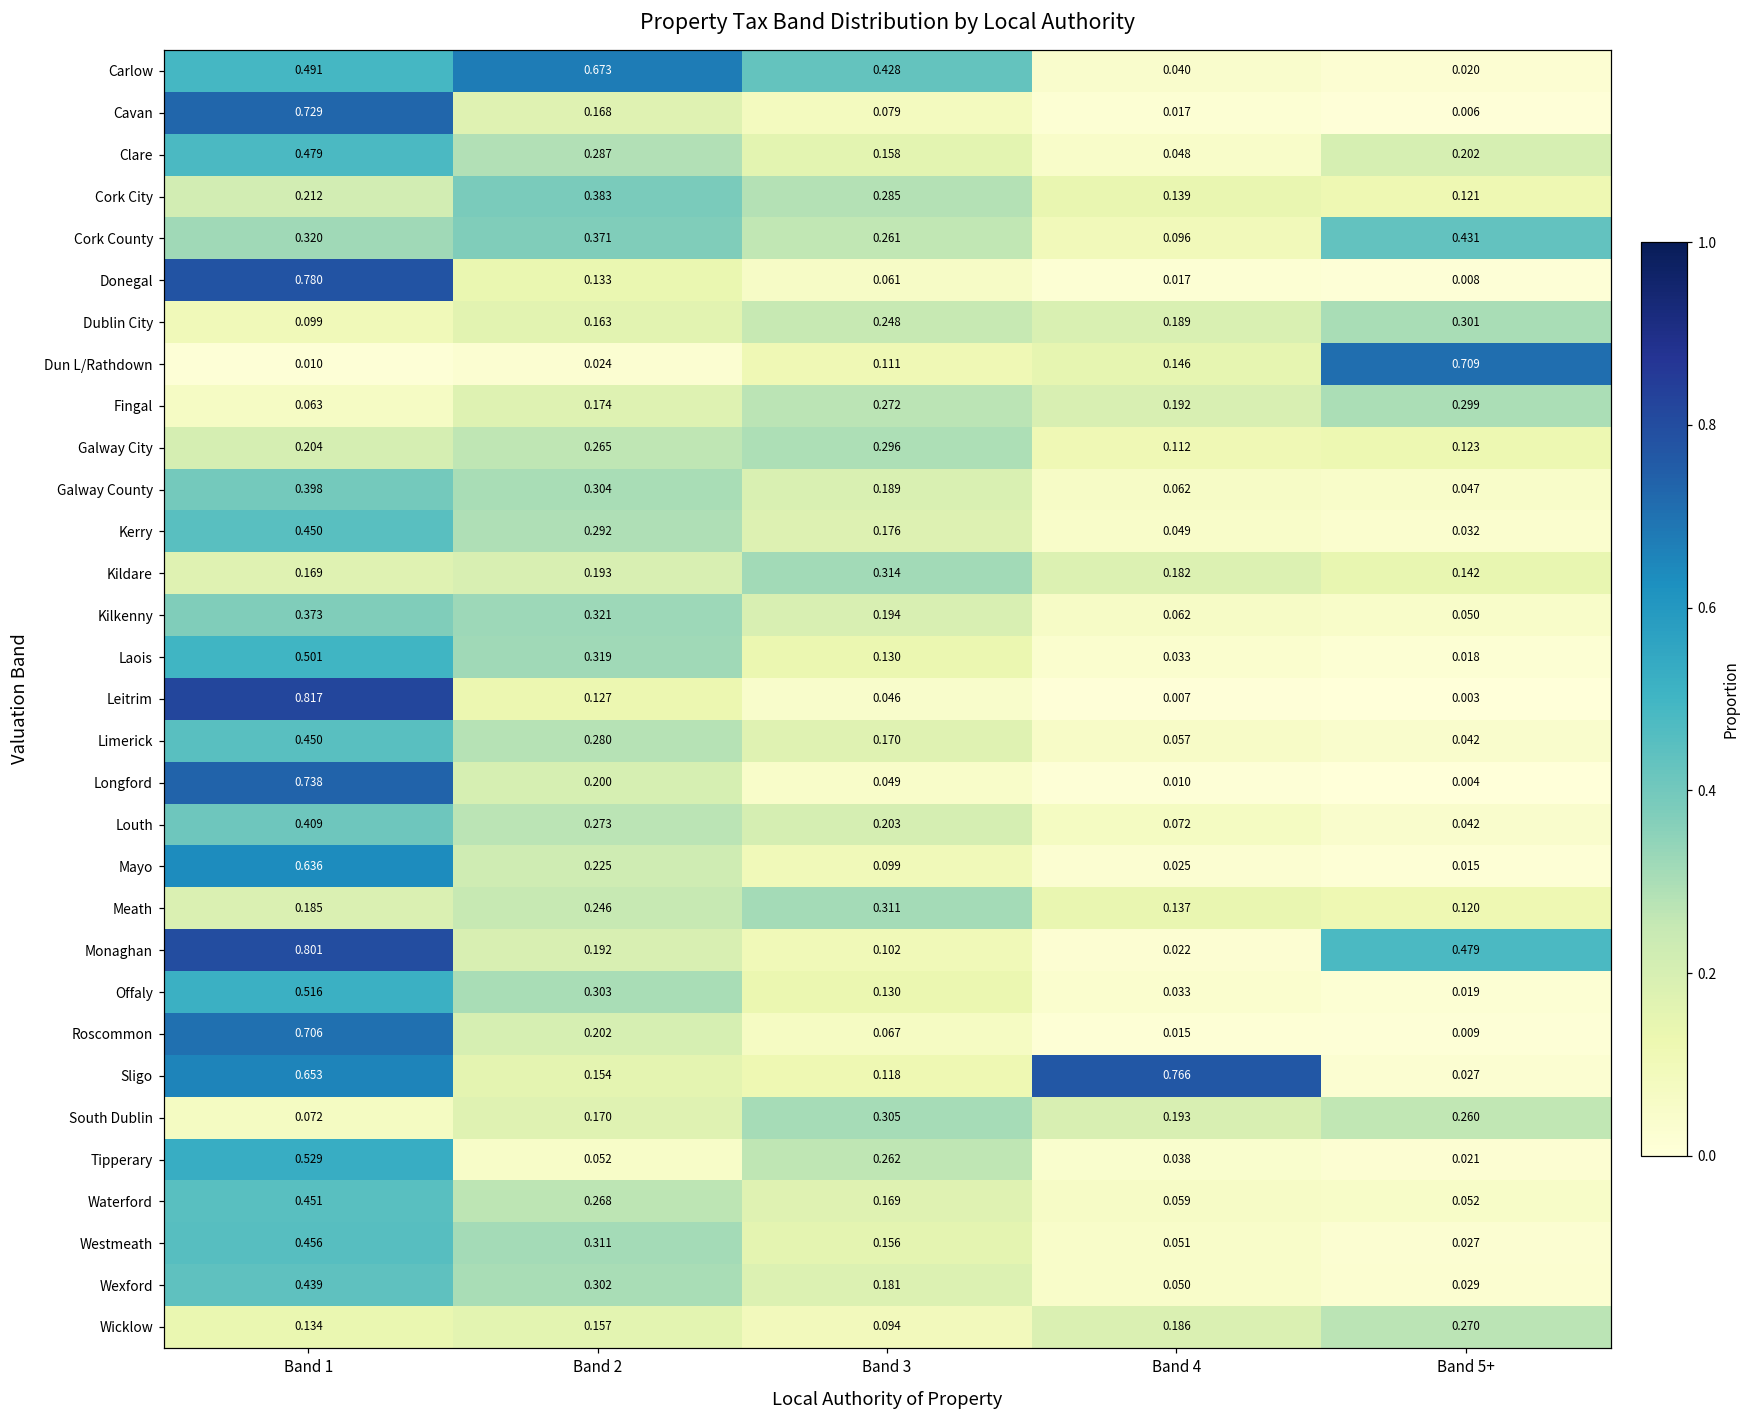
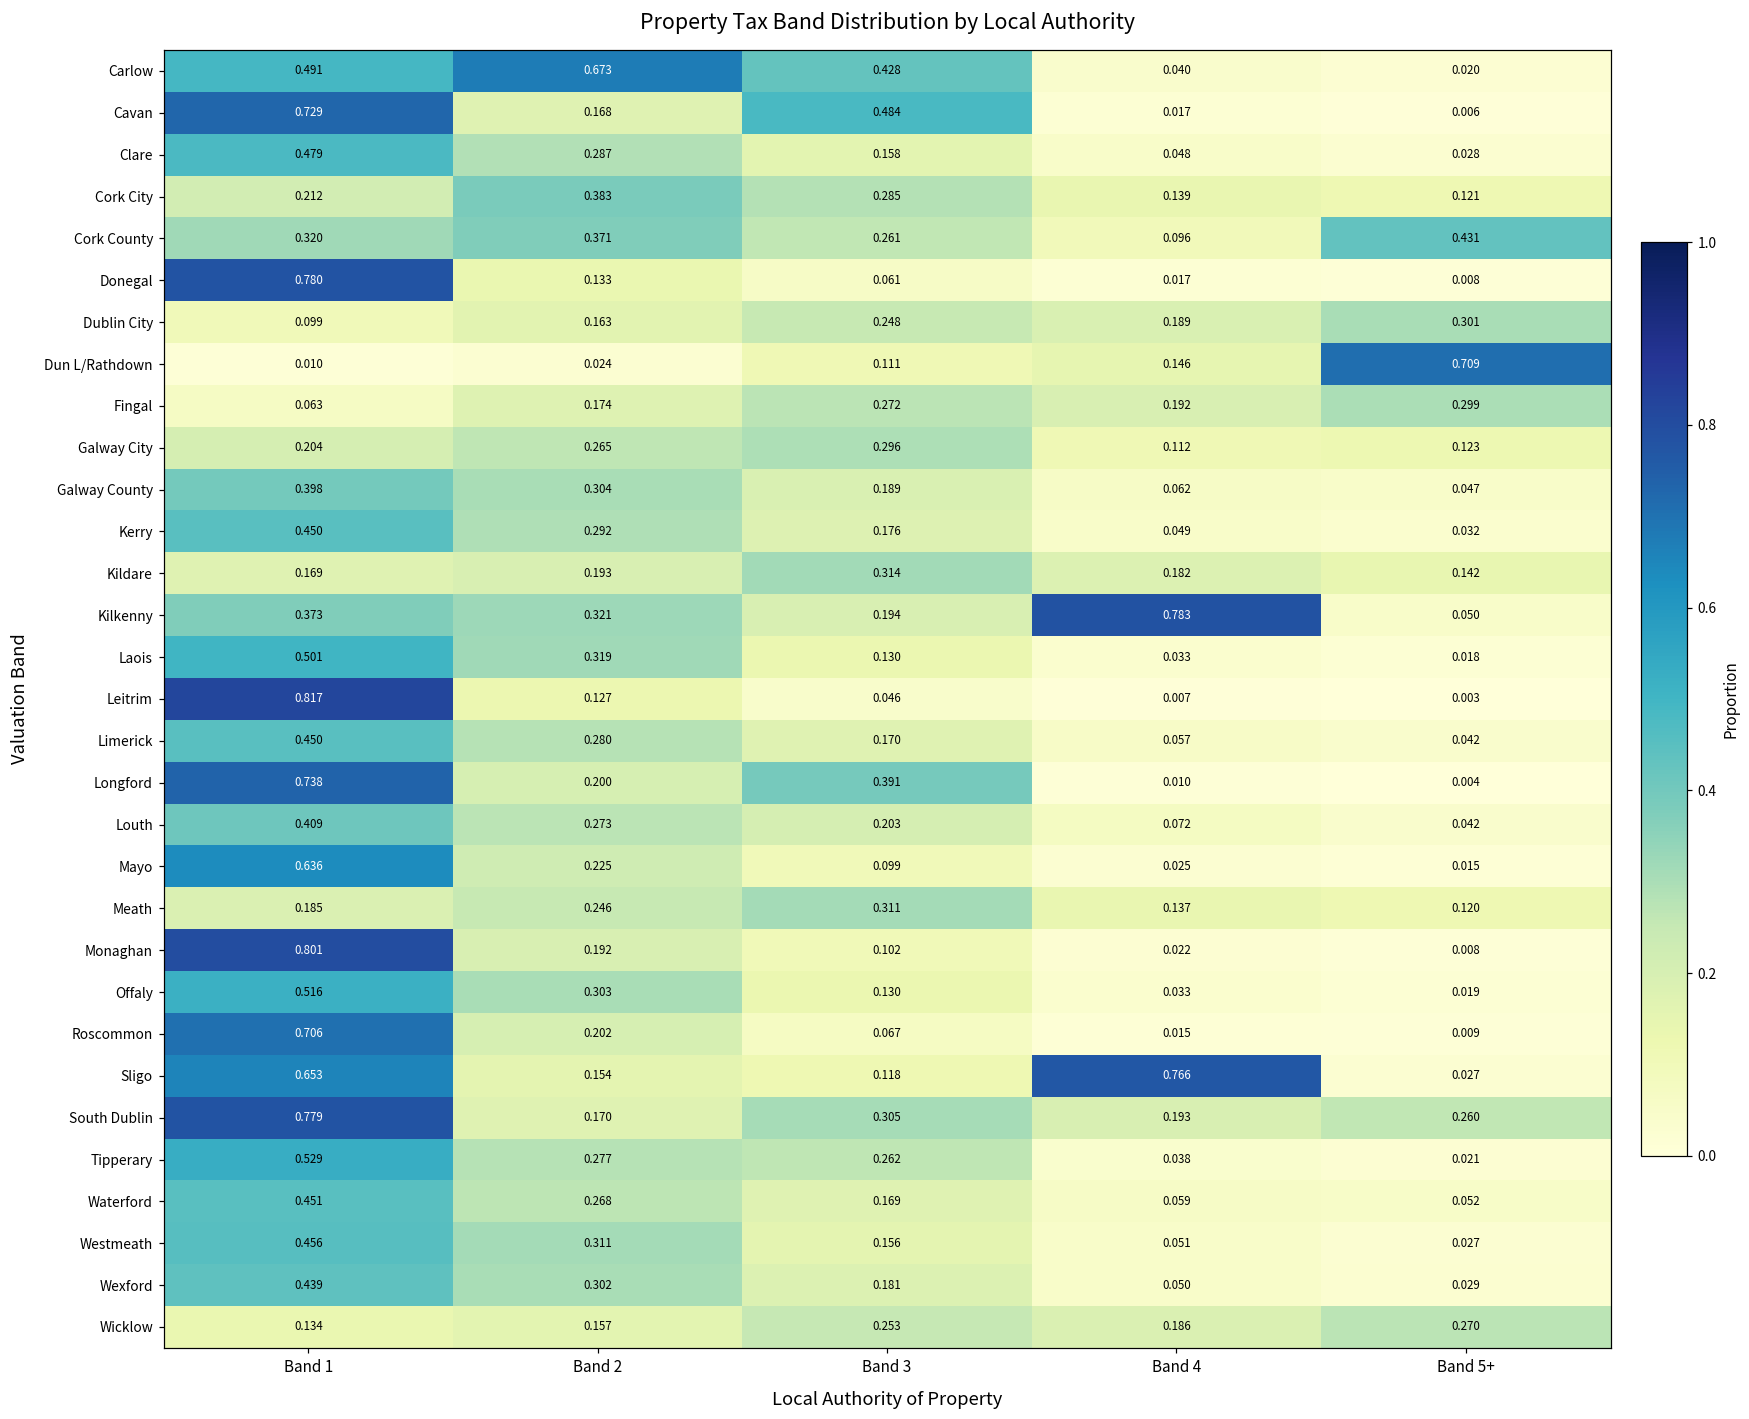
Cavan, Band 3: 0.079 -> 0.484
Clare, Band 5+: 0.202 -> 0.028
Kilkenny, Band 4: 0.062 -> 0.783
Longford, Band 3: 0.049 -> 0.391
Monaghan, Band 5+: 0.479 -> 0.008
South Dublin, Band 1: 0.072 -> 0.779
Tipperary, Band 2: 0.052 -> 0.277
Wicklow, Band 3: 0.094 -> 0.253
